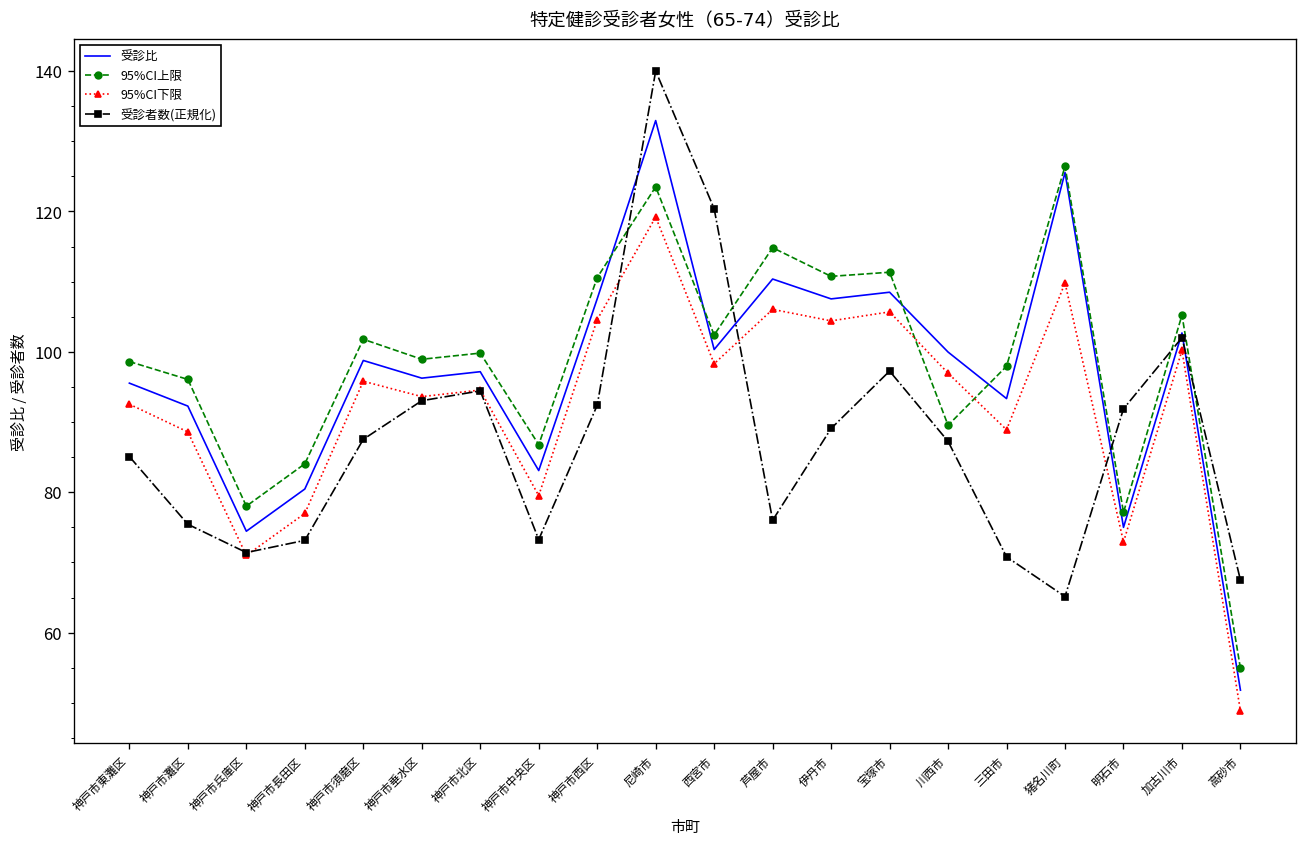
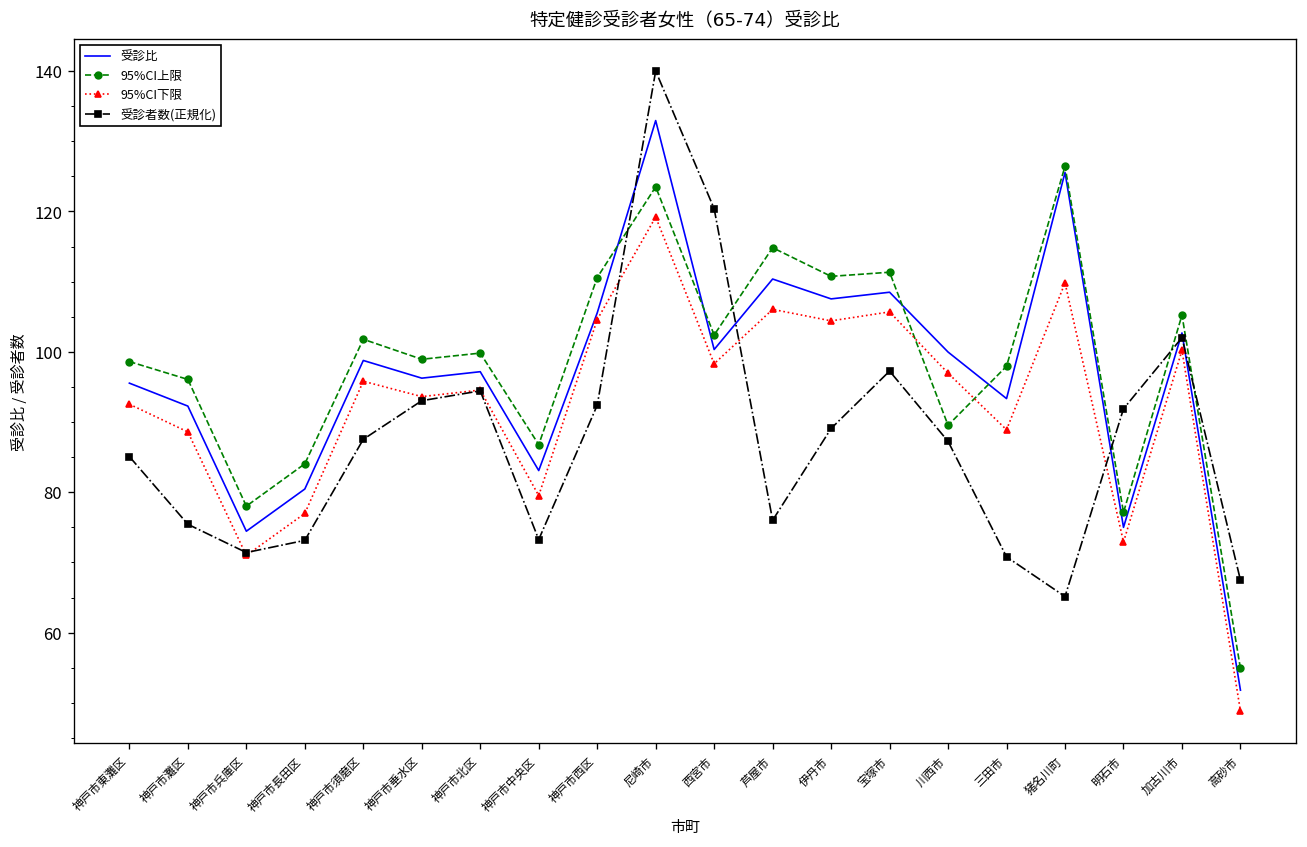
受診比, 神戸市西区: 108 -> 106
